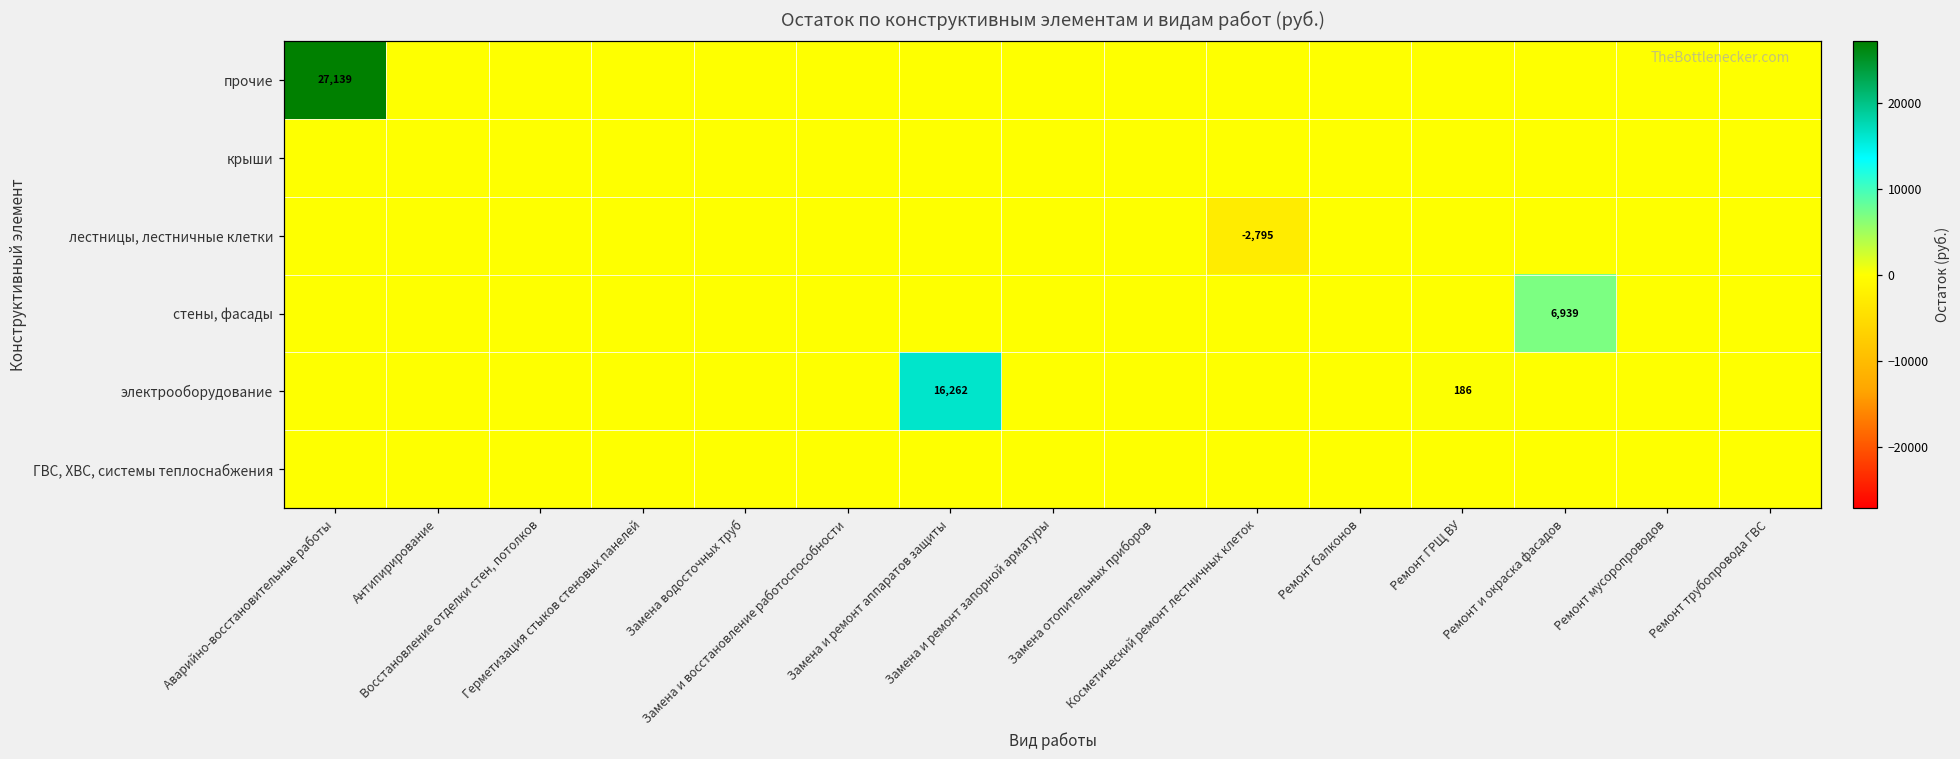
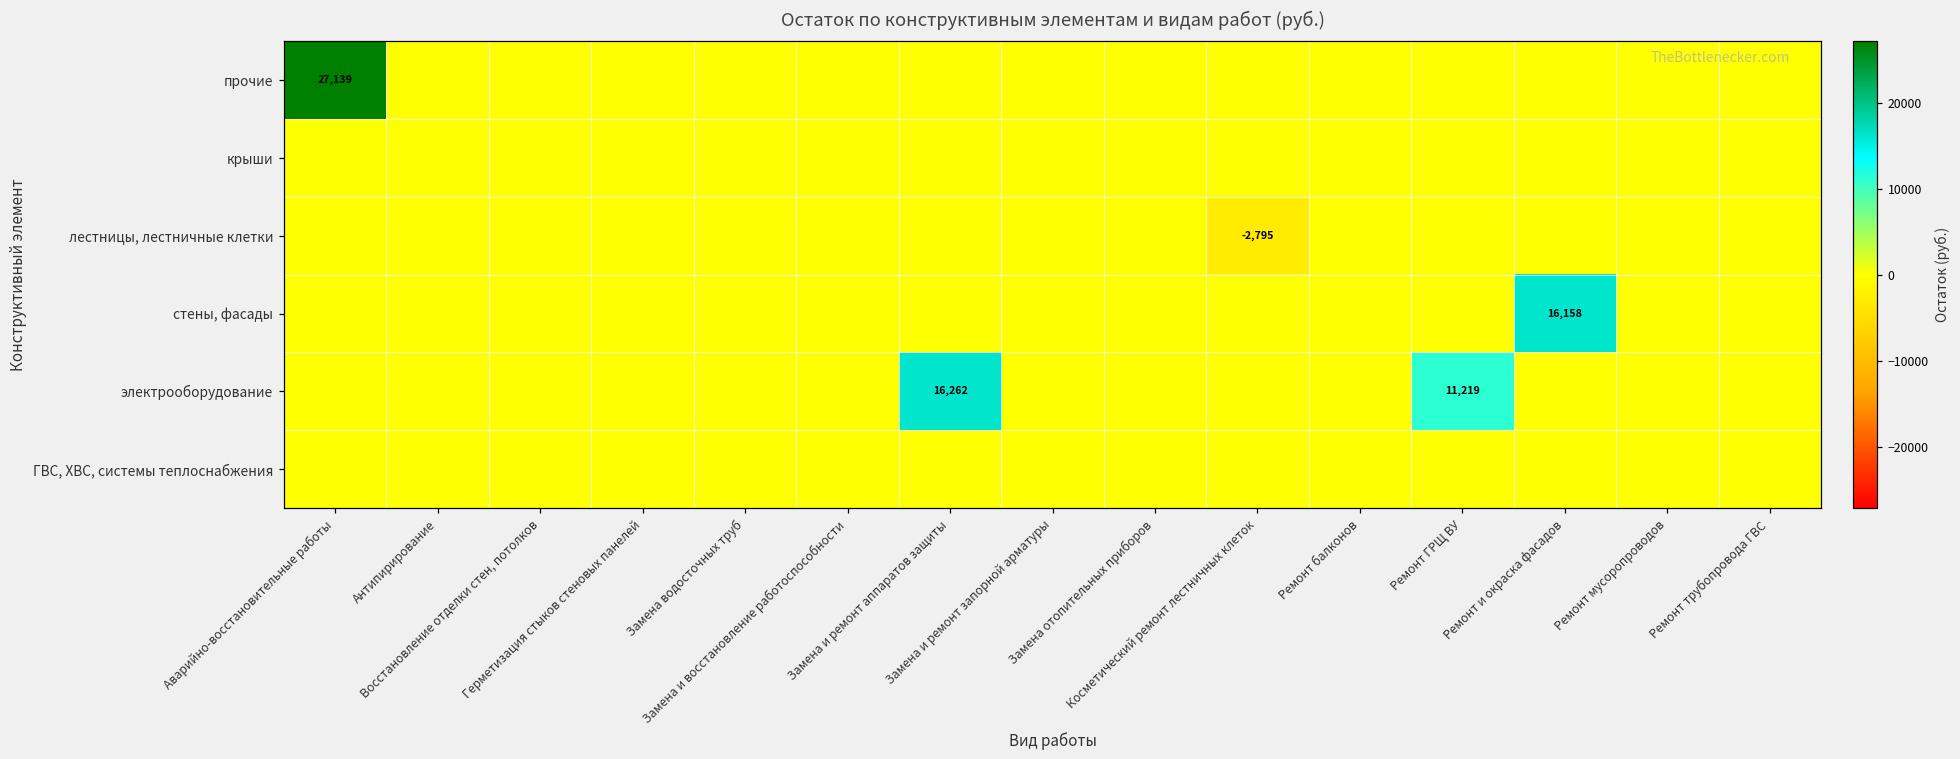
стены, фасады, Ремонт и окраска фасадов: 6,939 -> 16,158
электрооборудование, Ремонт ГРЩ ВУ: 186 -> 11,219
